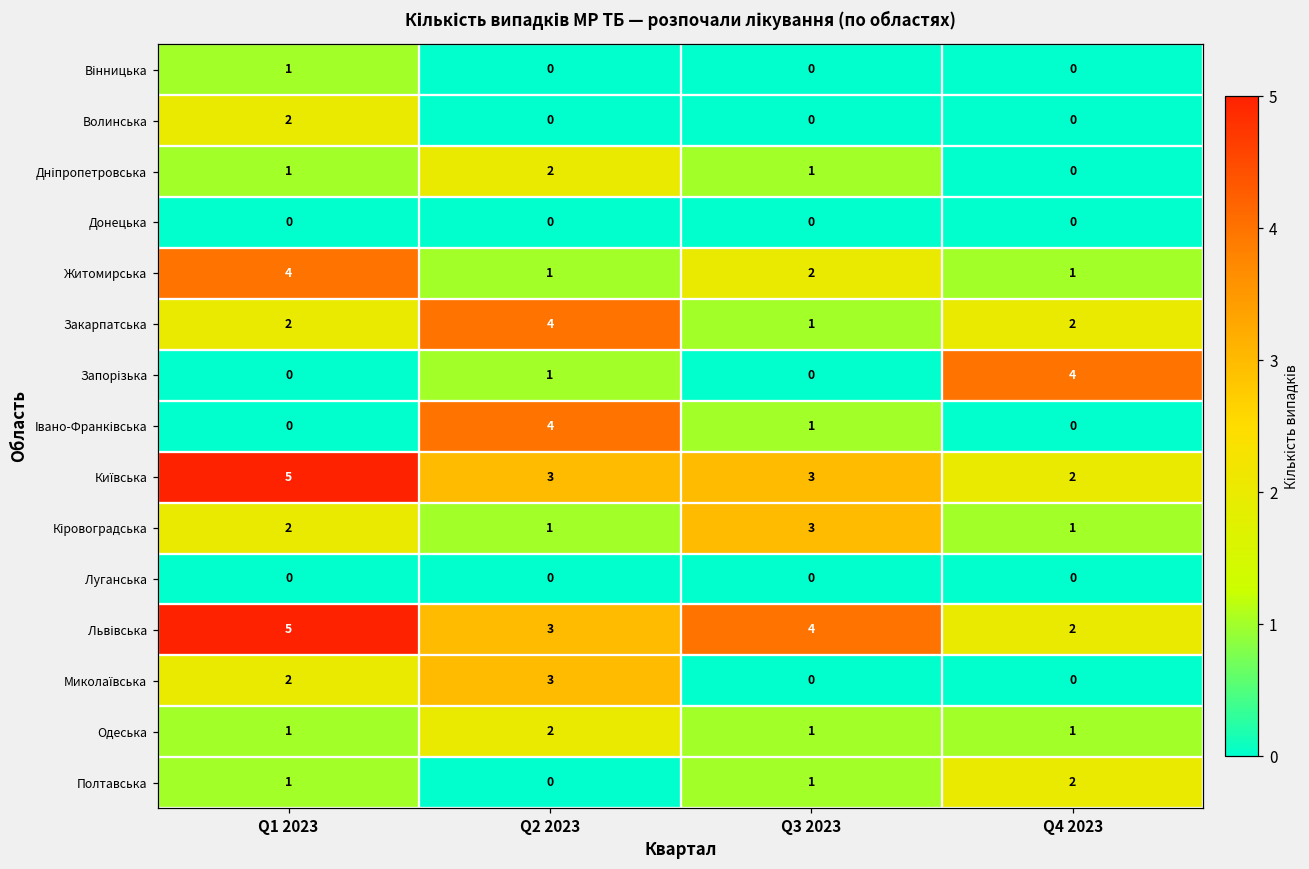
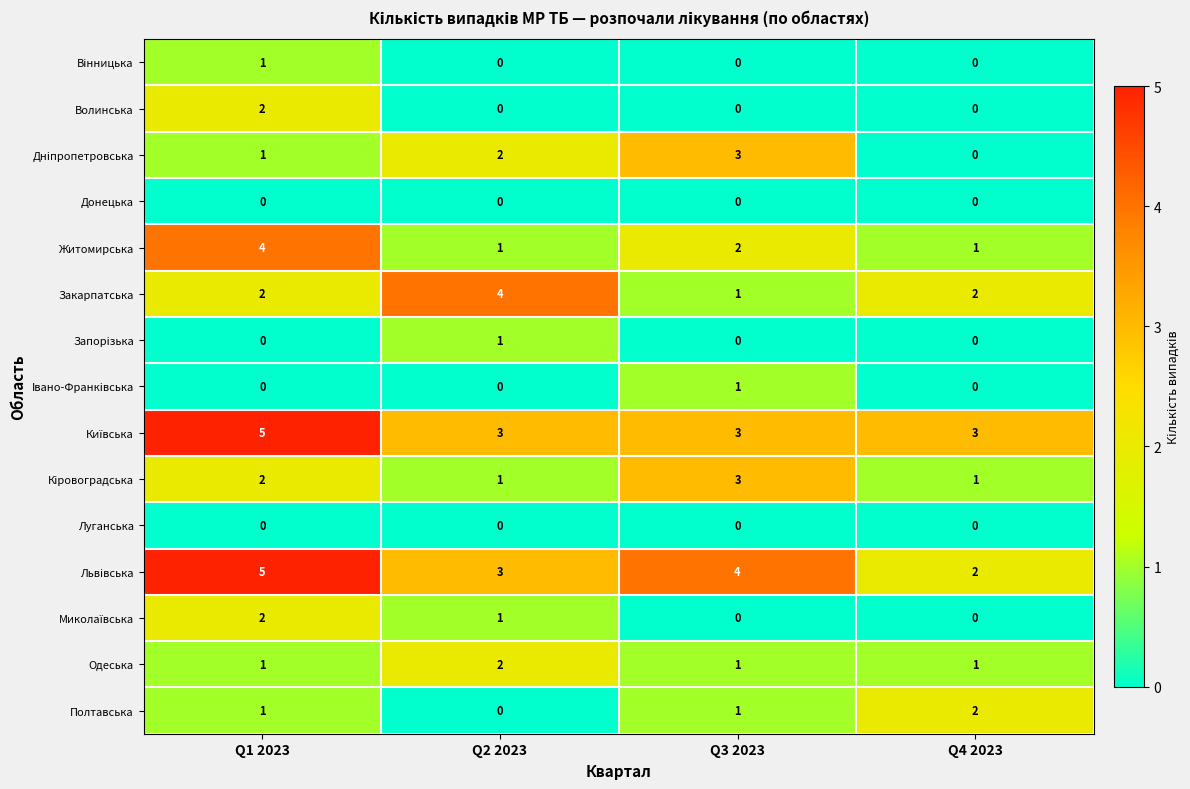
Дніпропетровська, Q3 2023: 1 -> 3
Запорізька, Q4 2023: 4 -> 0
Івано-Франківська, Q2 2023: 4 -> 0
Київська, Q4 2023: 2 -> 3
Миколаївська, Q2 2023: 3 -> 1
